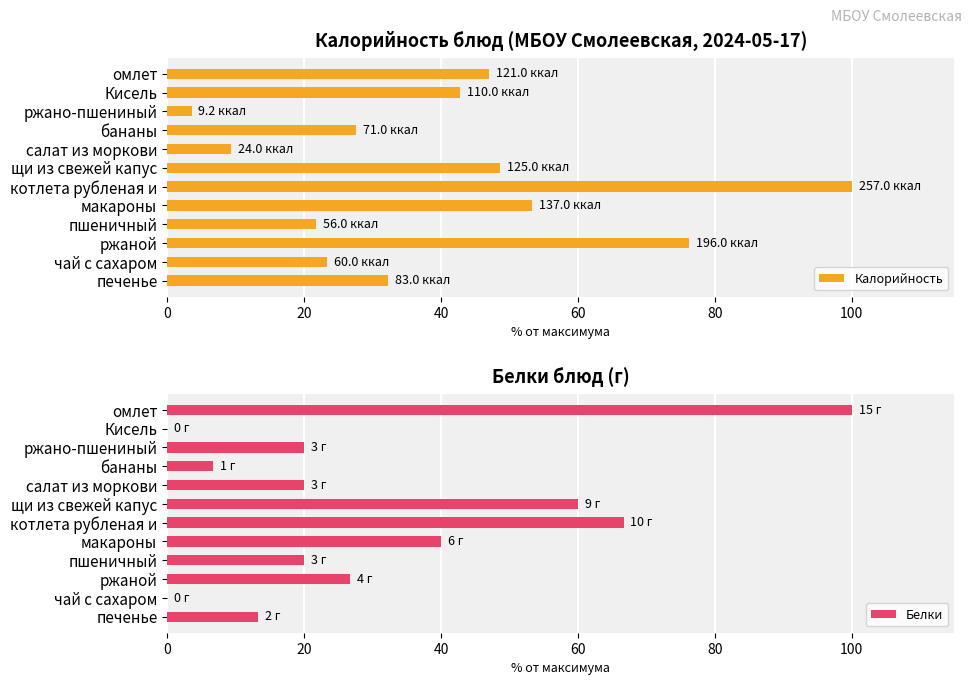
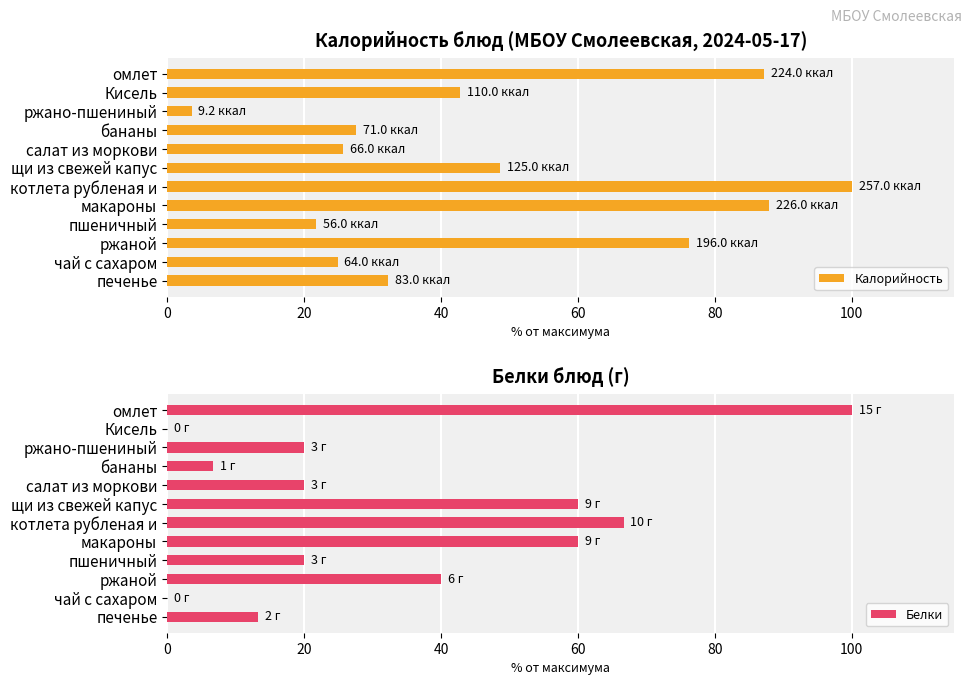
Калорийность блюд (МБОУ Смолеевская, 2024-05-17), омлет: 121.0 -> 224.0
Калорийность блюд (МБОУ Смолеевская, 2024-05-17), салат из моркови: 24.0 -> 66.0
Калорийность блюд (МБОУ Смолеевская, 2024-05-17), макароны: 137.0 -> 226.0
Калорийность блюд (МБОУ Смолеевская, 2024-05-17), чай с сахаром: 60.0 -> 64.0
Белки блюд (г), макароны: 6 -> 9
Белки блюд (г), ржаной: 4 -> 6
